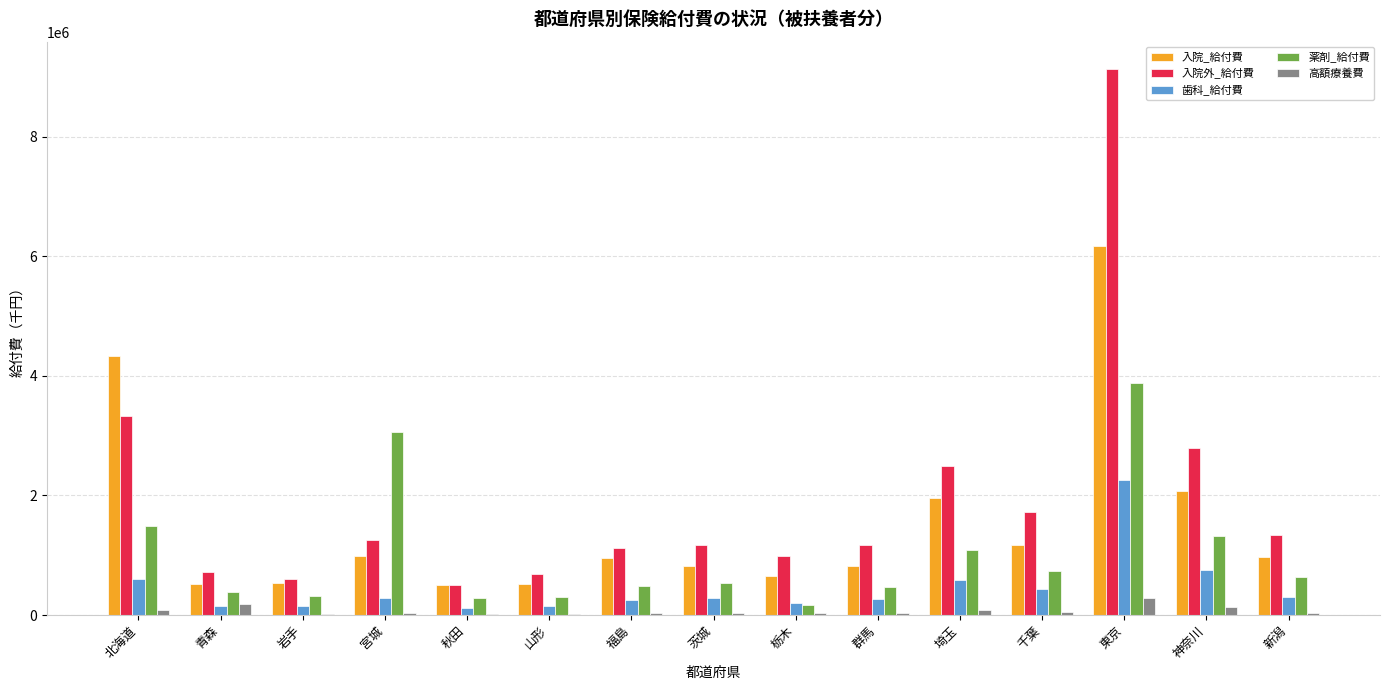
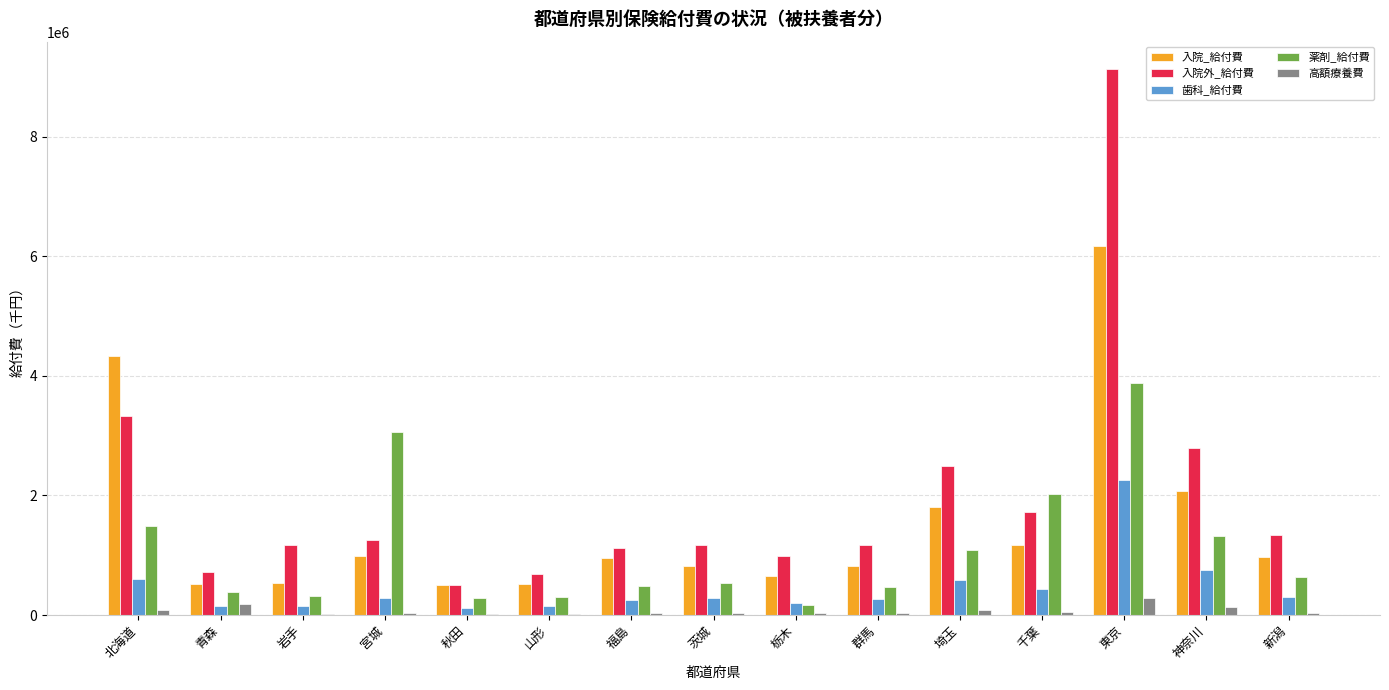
入院外_給付費, 岩手: 600000 -> 1200000
入院_給付費, 埼玉: 2000000 -> 1800000
薬剤_給付費, 千葉: 700000 -> 2000000
